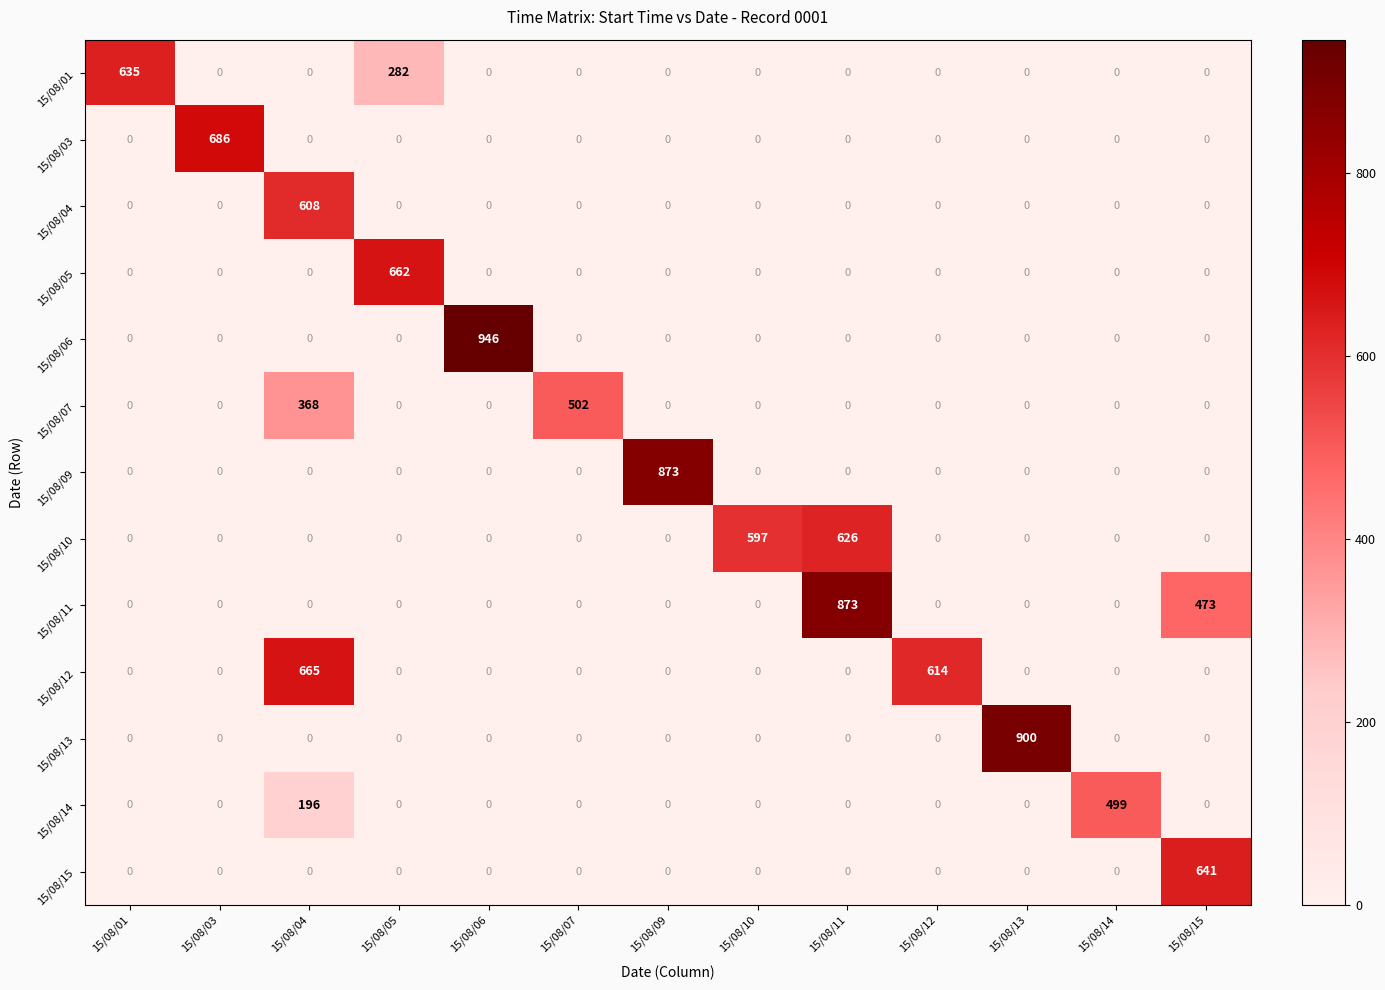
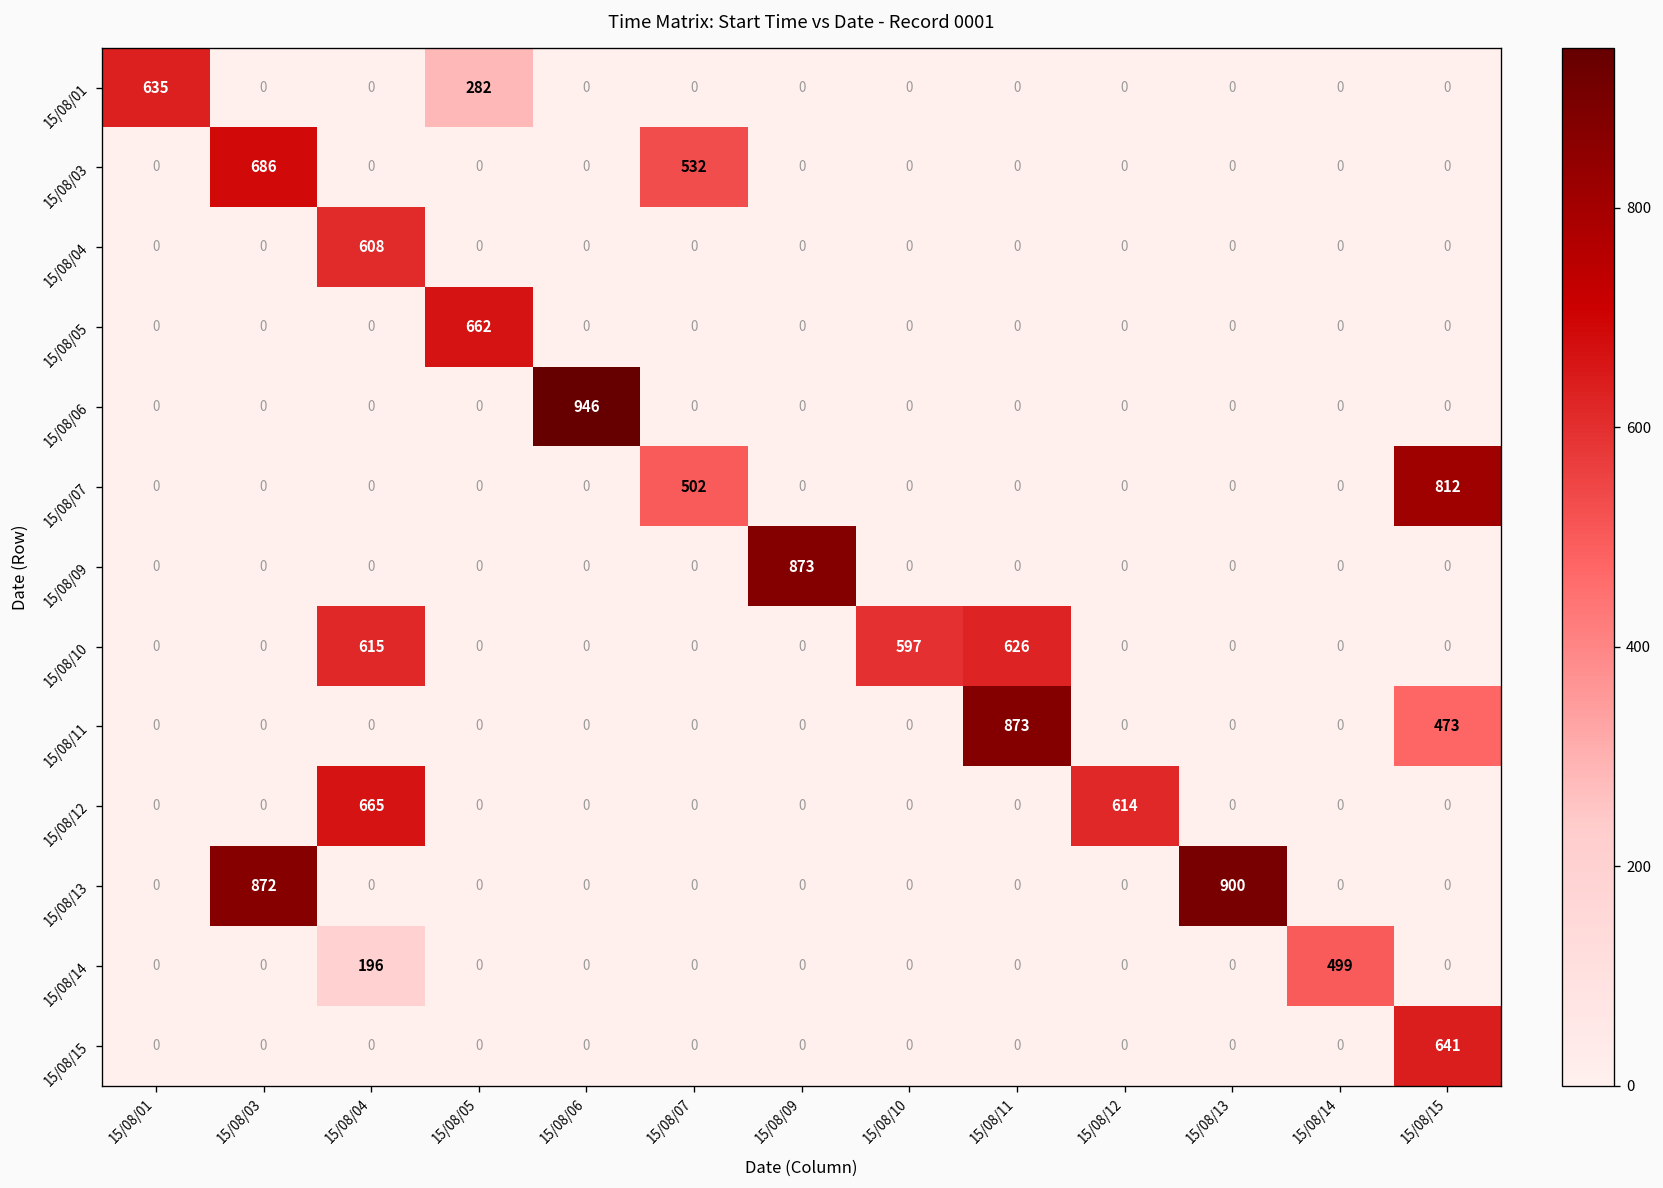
15/08/03, 15/08/07: 0 -> 532
15/08/07, 15/08/04: 368 -> 0
15/08/07, 15/08/15: 0 -> 812
15/08/10, 15/08/04: 0 -> 615
15/08/13, 15/08/03: 0 -> 872
